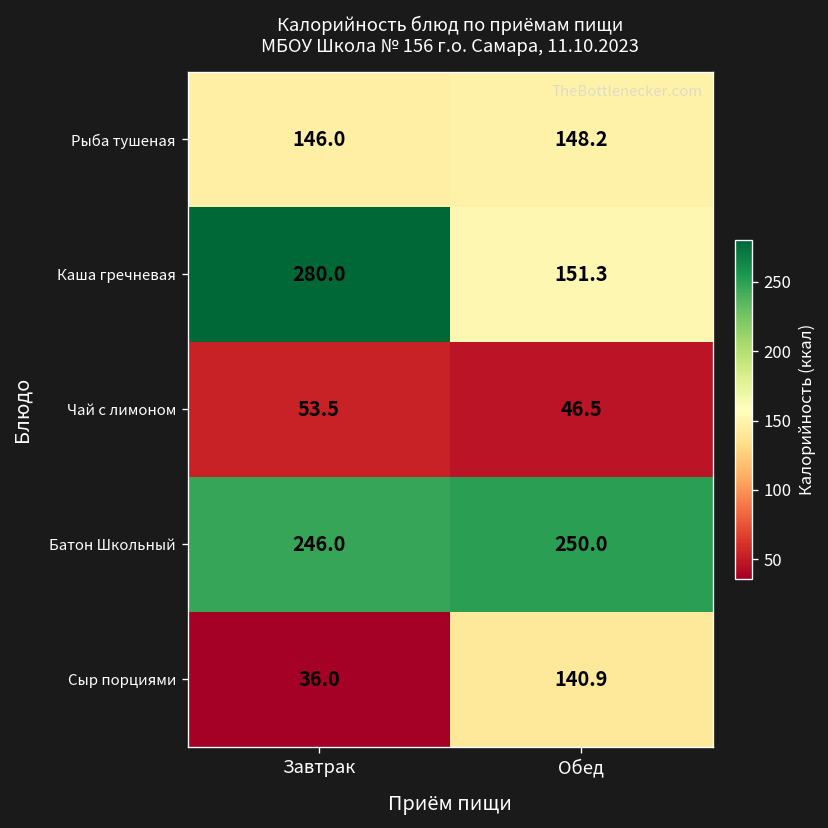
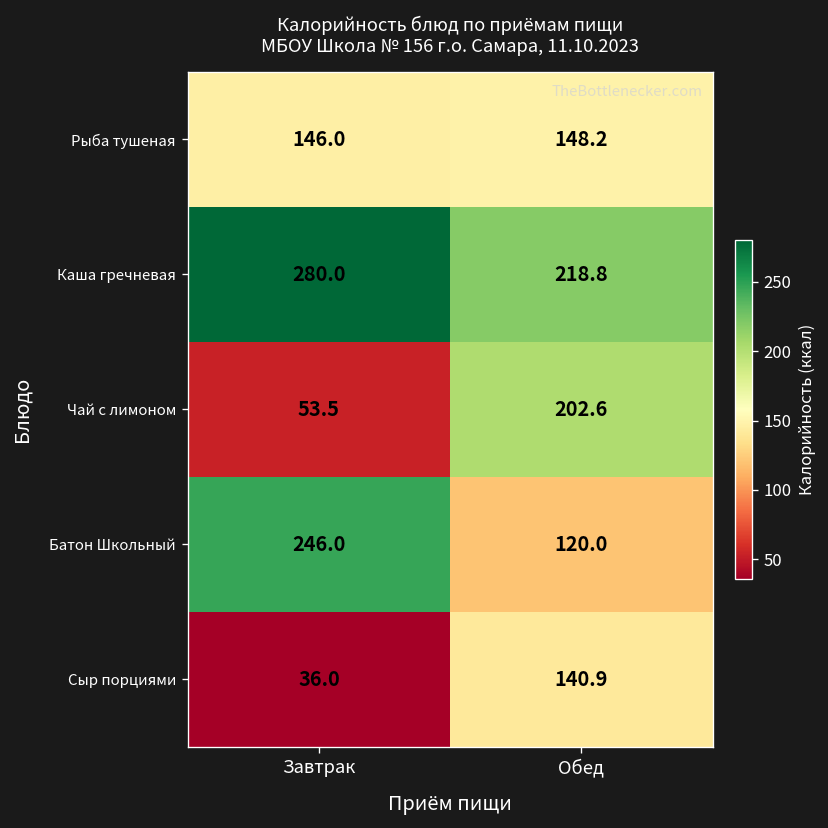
Каша гречневая, Обед: 151.3 -> 218.8
Чай с лимоном, Обед: 46.5 -> 202.6
Батон Школьный, Обед: 250.0 -> 120.0
